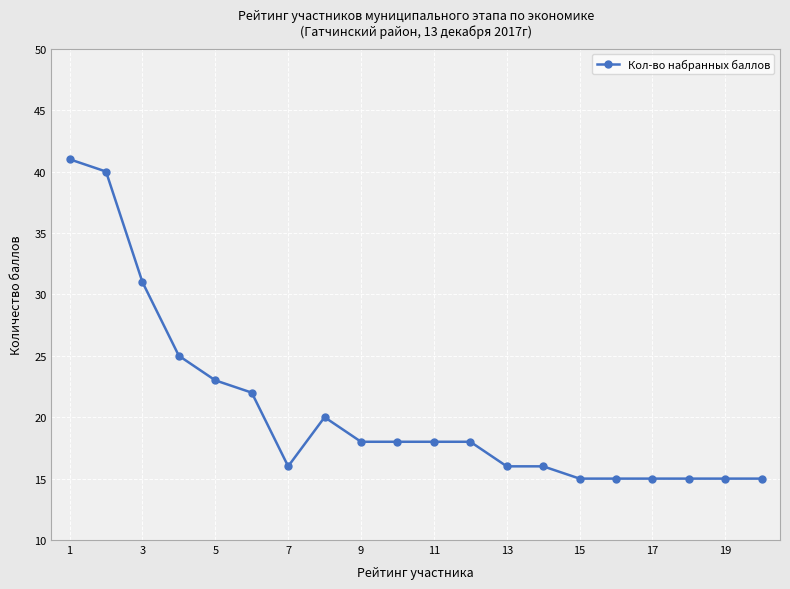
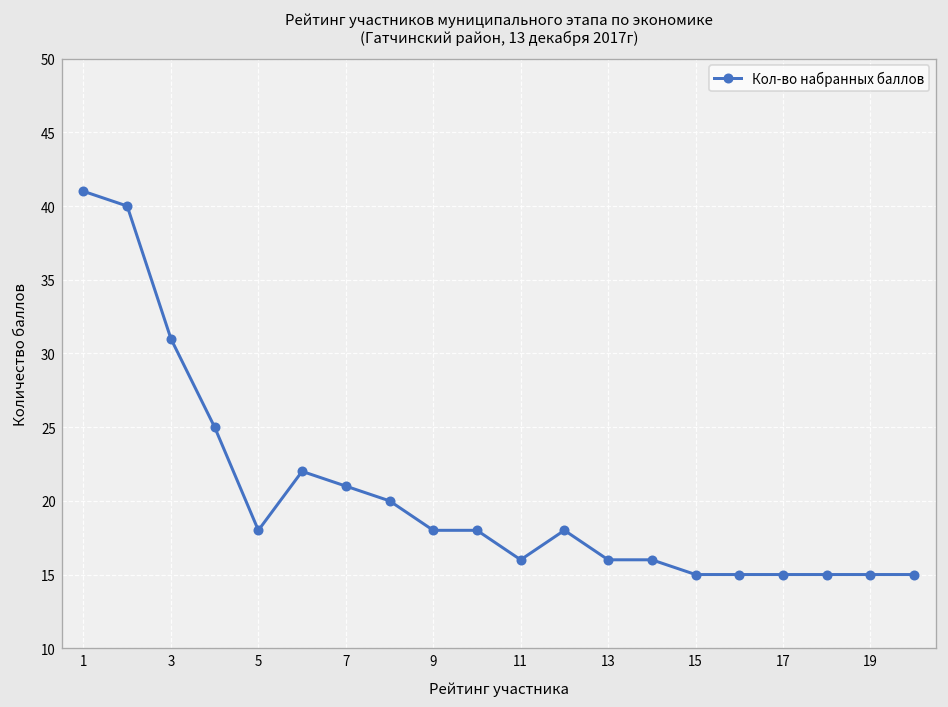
5: 23 -> 18
7: 16 -> 21
11: 18 -> 16
